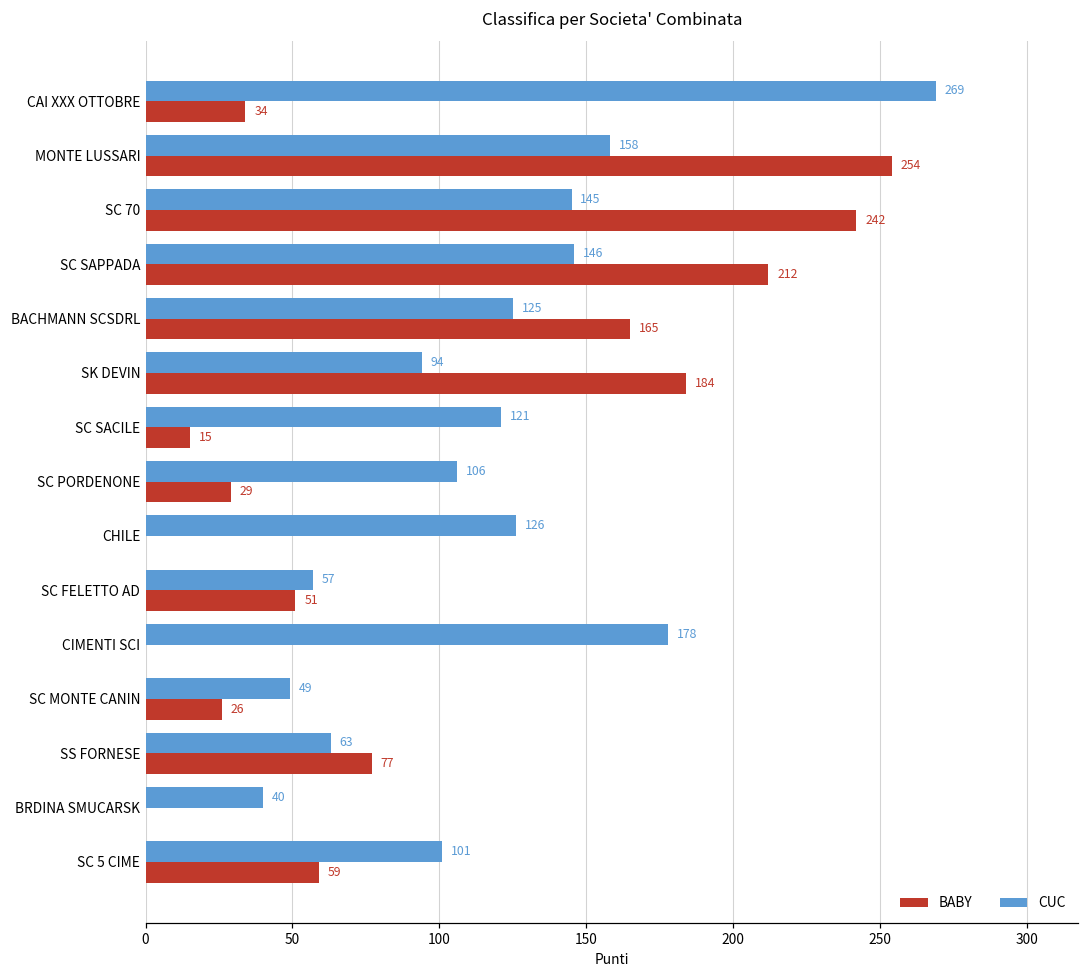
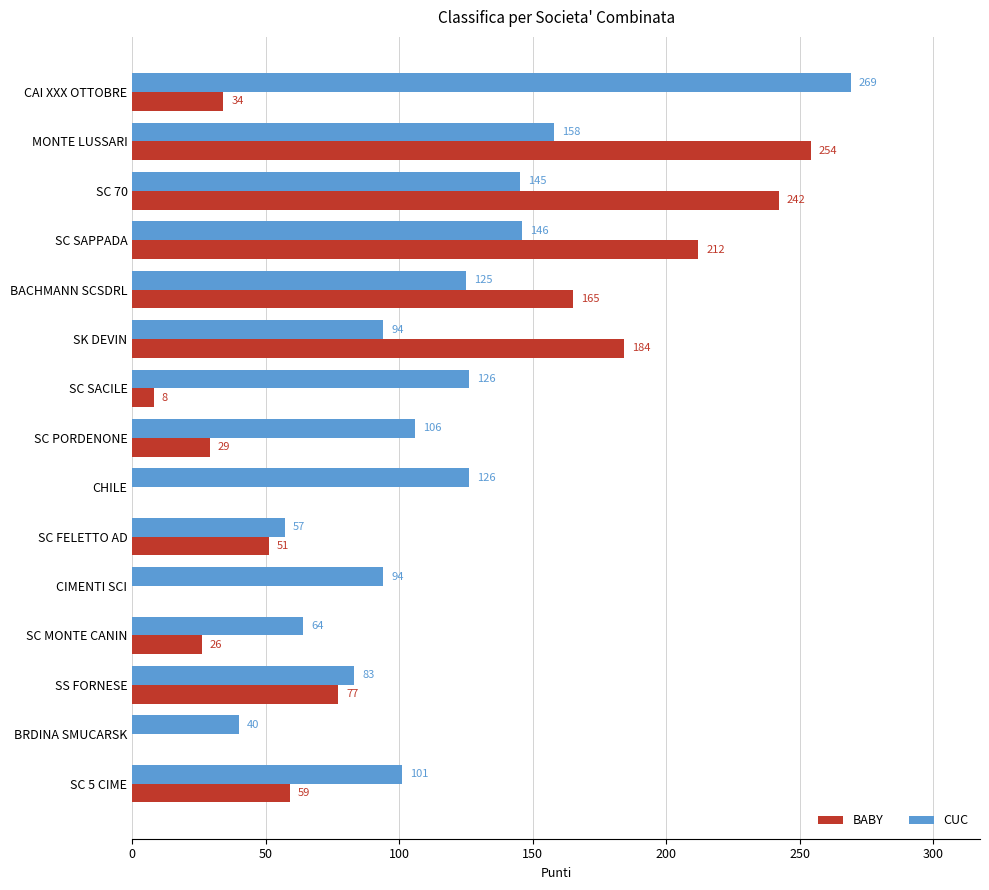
CUC, SC SACILE: 121 -> 126
BABY, SC SACILE: 15 -> 8
CUC, CIMENTI SCI: 178 -> 94
CUC, SC MONTE CANIN: 49 -> 64
CUC, SS FORNESE: 63 -> 83
